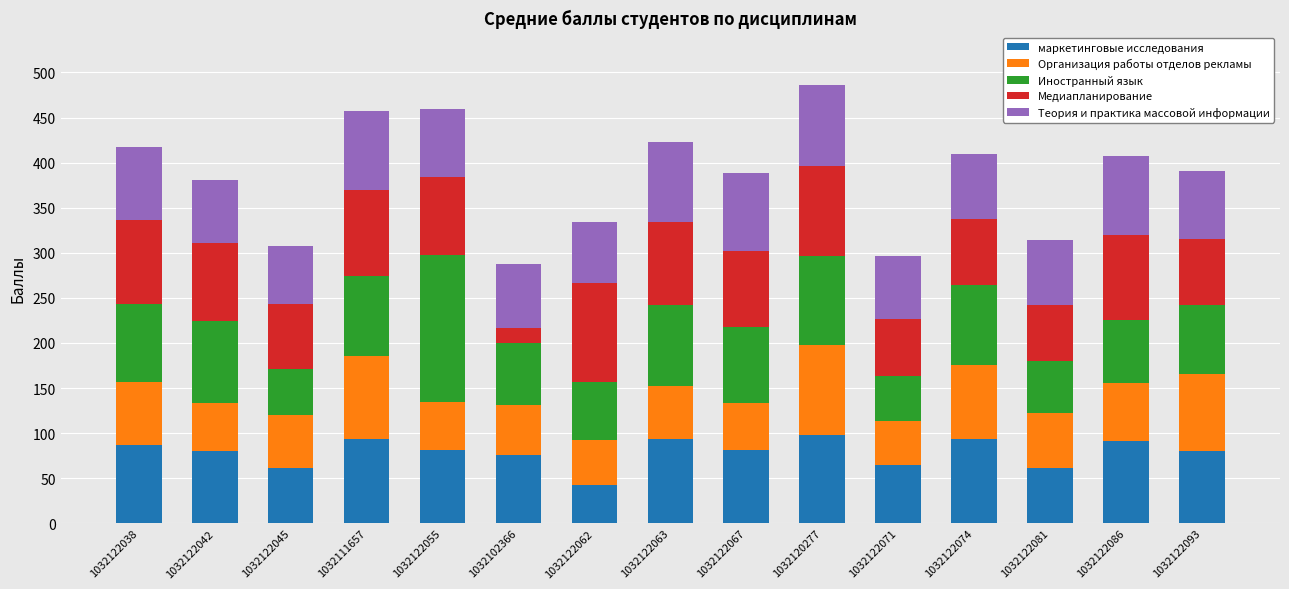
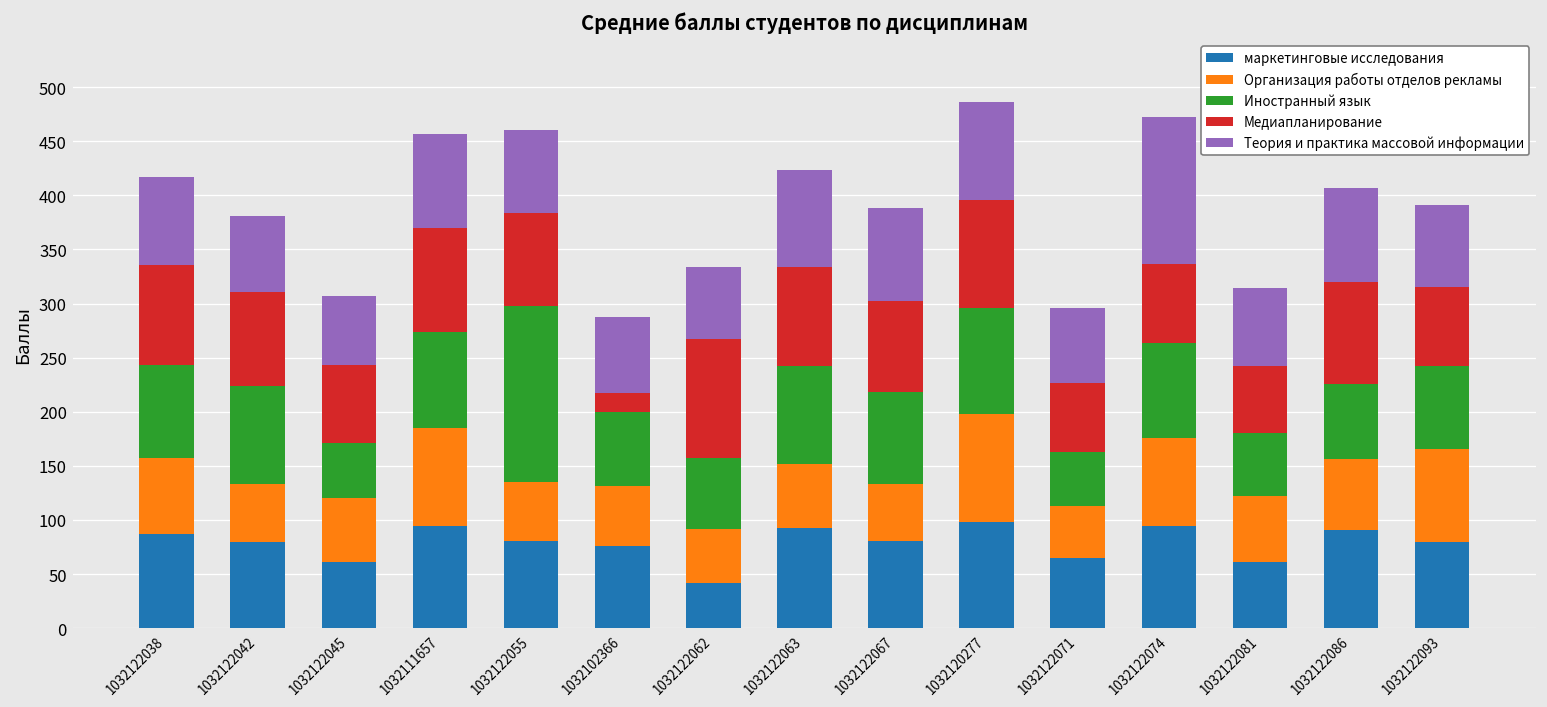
Теория и практика массовой информации, 1032122074: 70 -> 140
